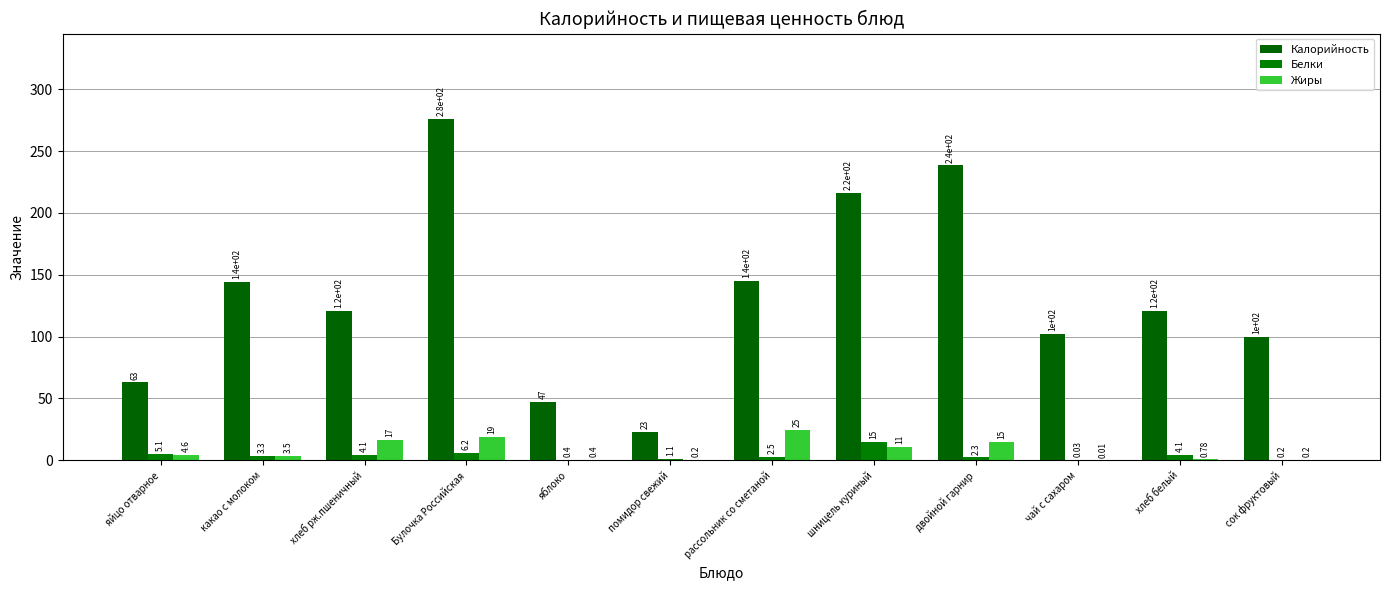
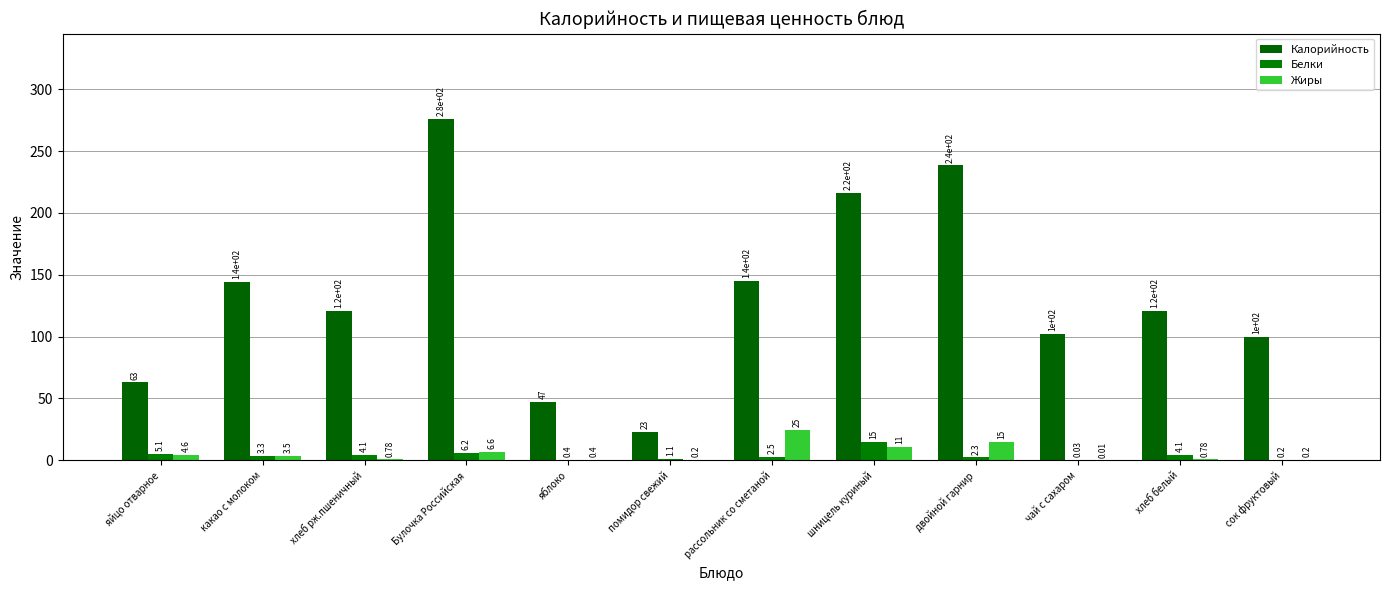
Жиры, хлеб рж.пшеничный: 17 -> 0.78
Жиры, Булочка Российская: 19 -> 6.6
